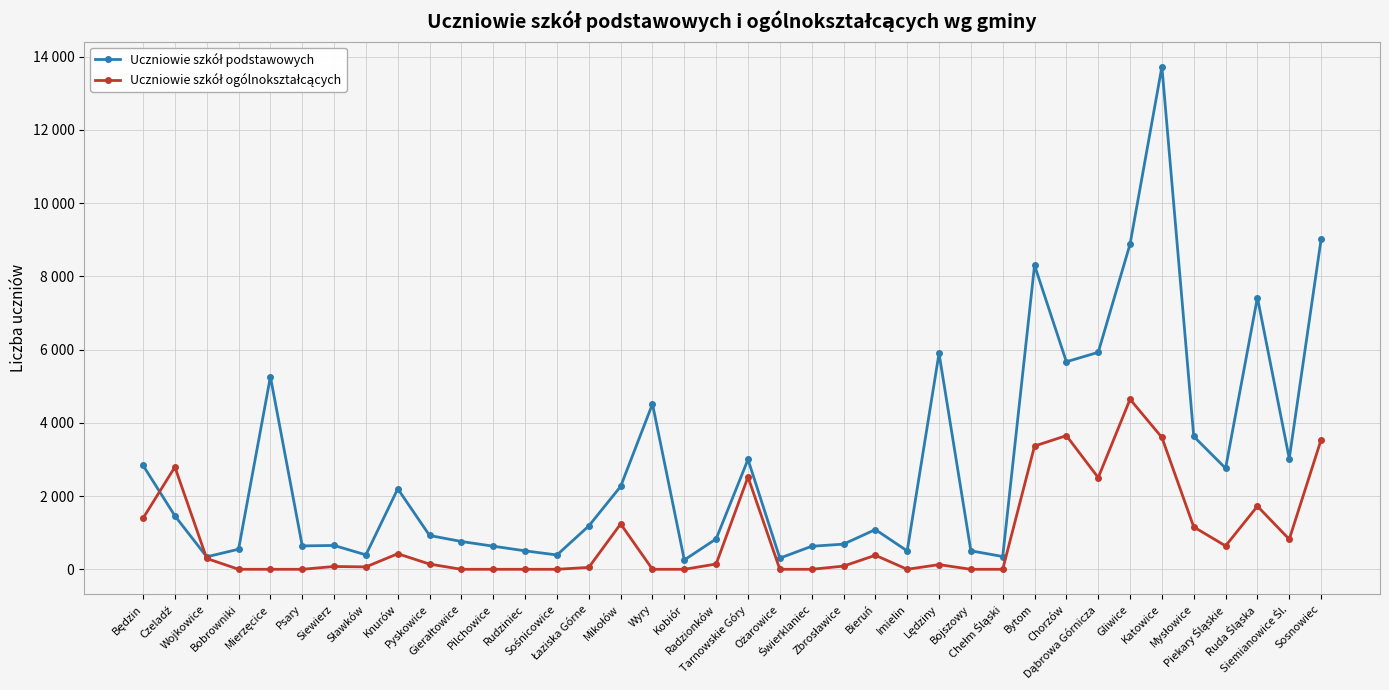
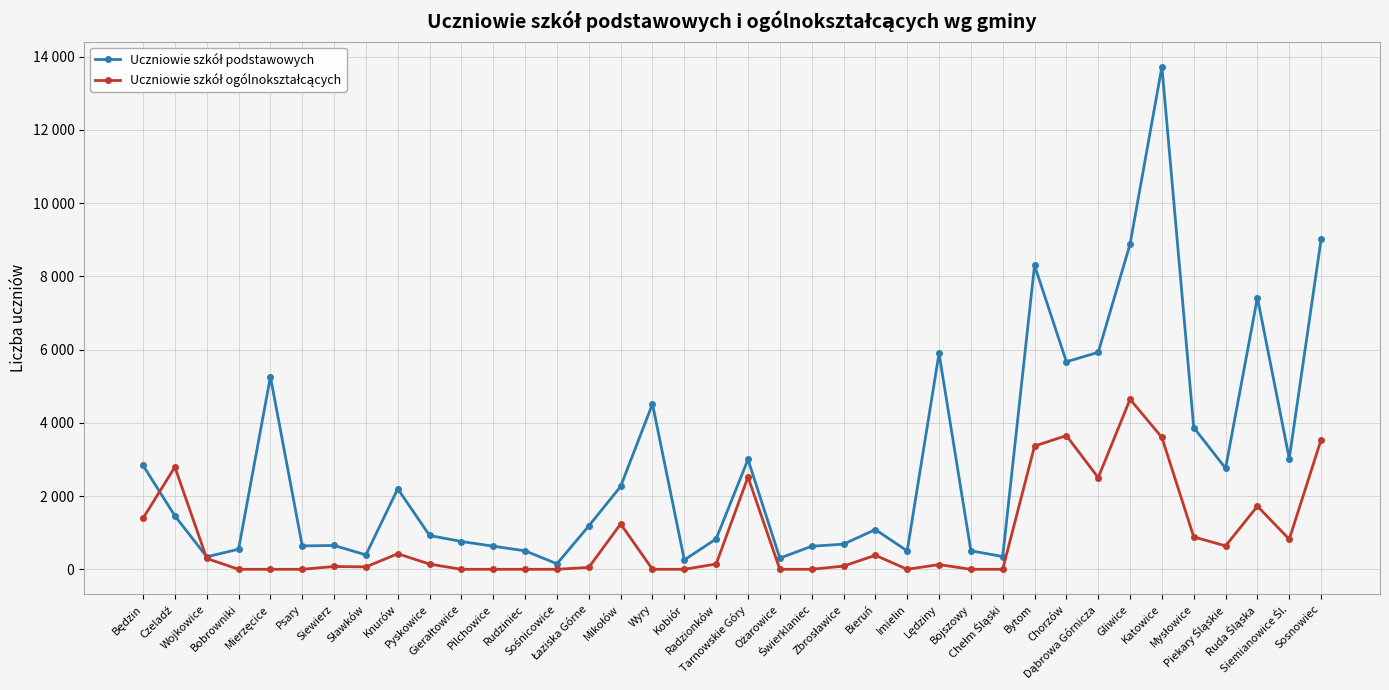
Uczniowie szkół podstawowych, Sośnicowice: 400 -> 200
Uczniowie szkół podstawowych, Mysłowice: 3600 -> 3900
Uczniowie szkół ogólnokształcących, Mysłowice: 1200 -> 900
